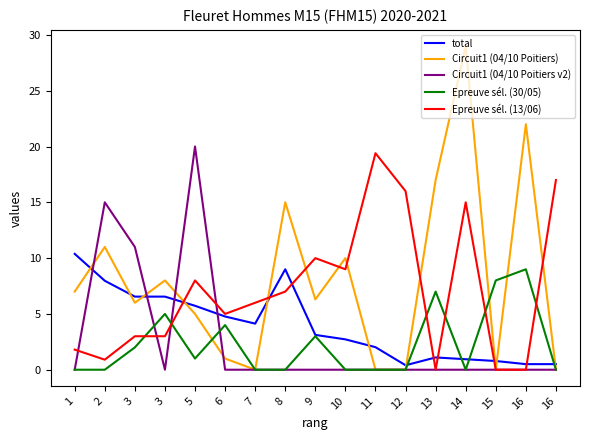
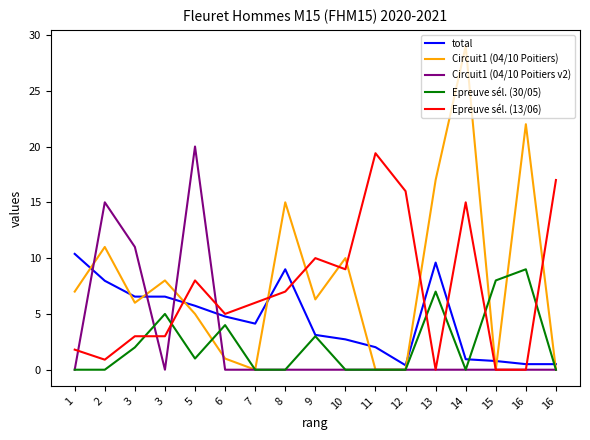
total, 13: 1.1 -> 9.6
